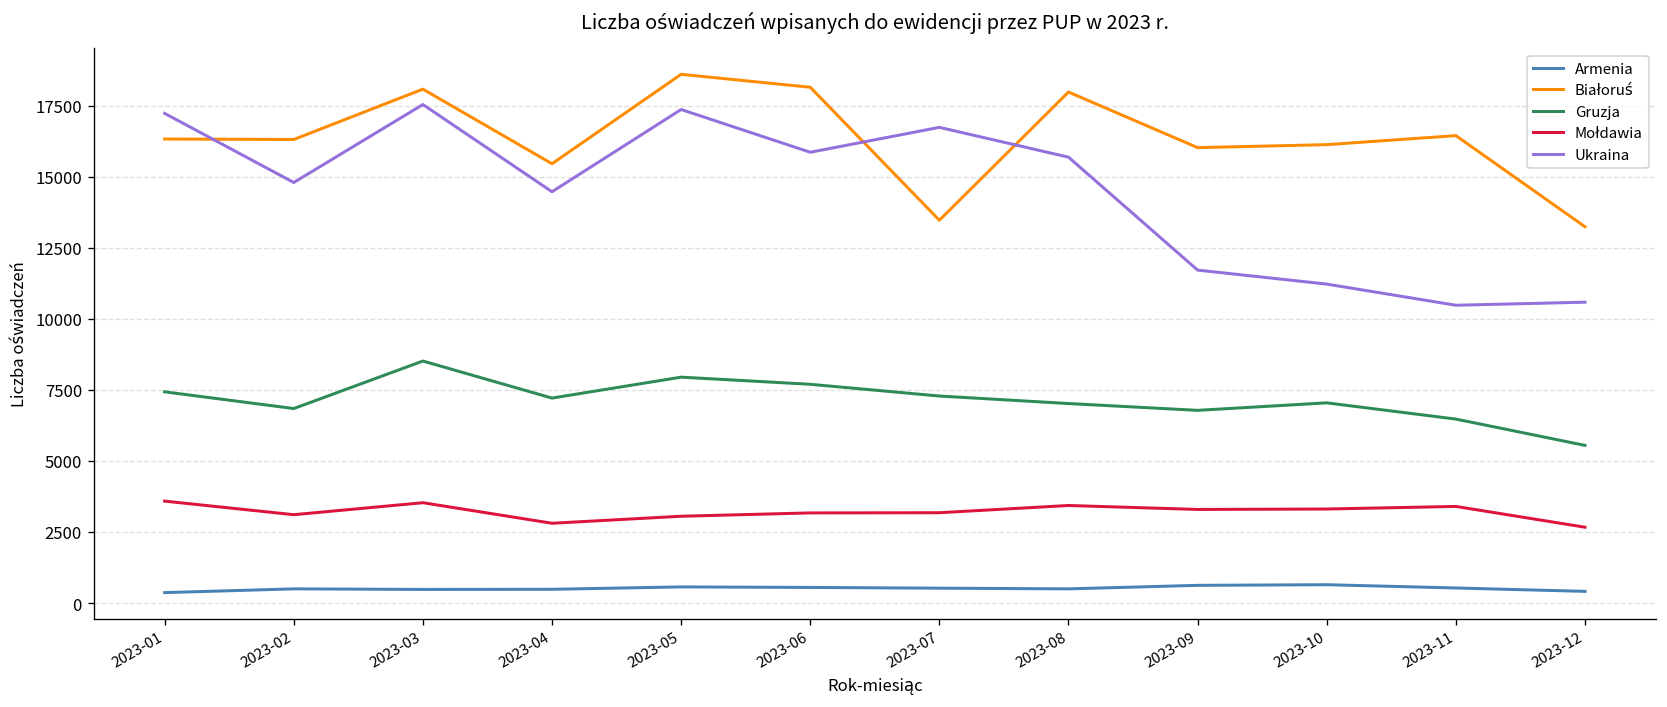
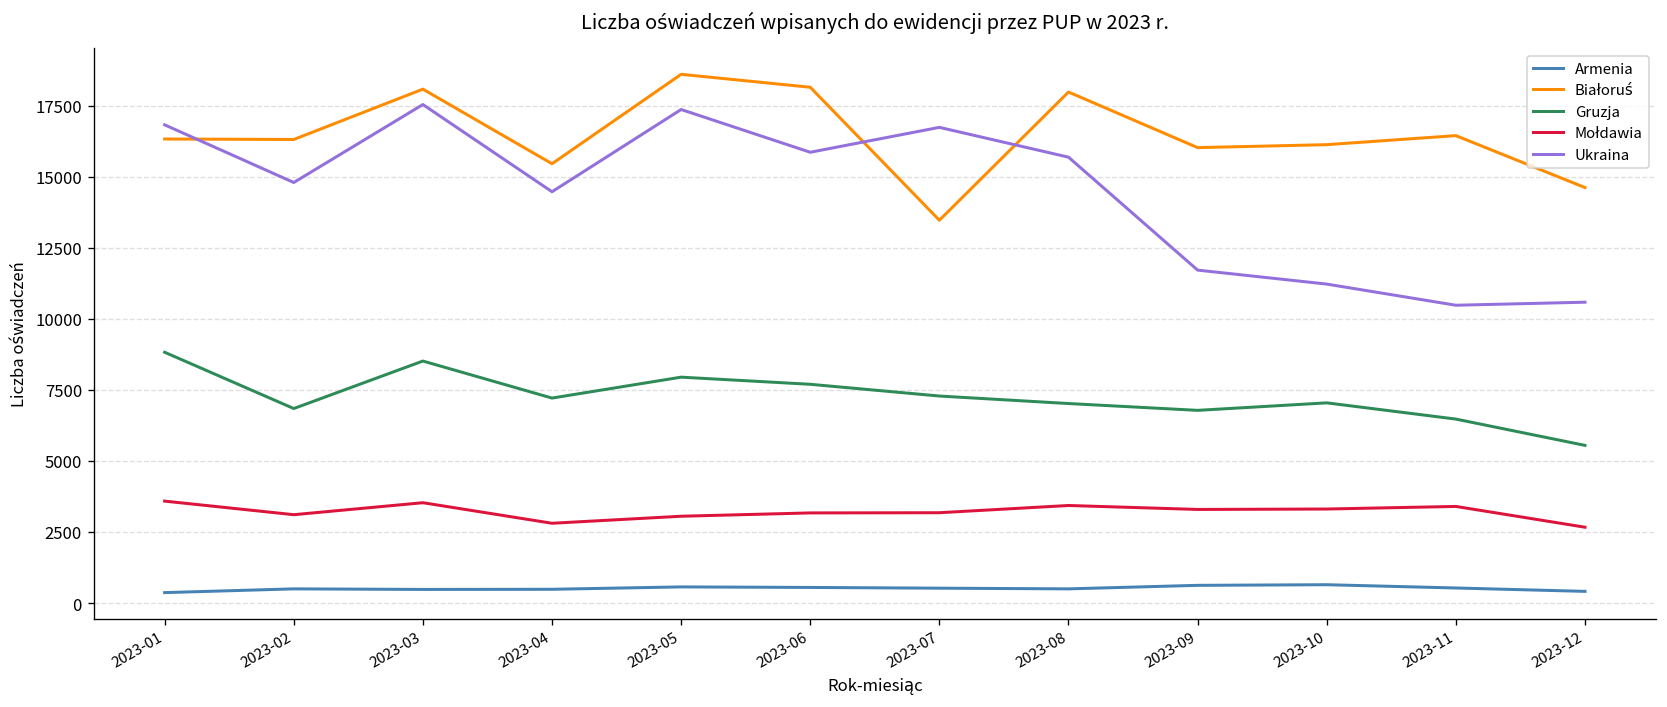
Gruzja, 2023-01: 7400 -> 8800
Ukraina, 2023-01: 17200 -> 16800
Białoruś, 2023-12: 13200 -> 14600
